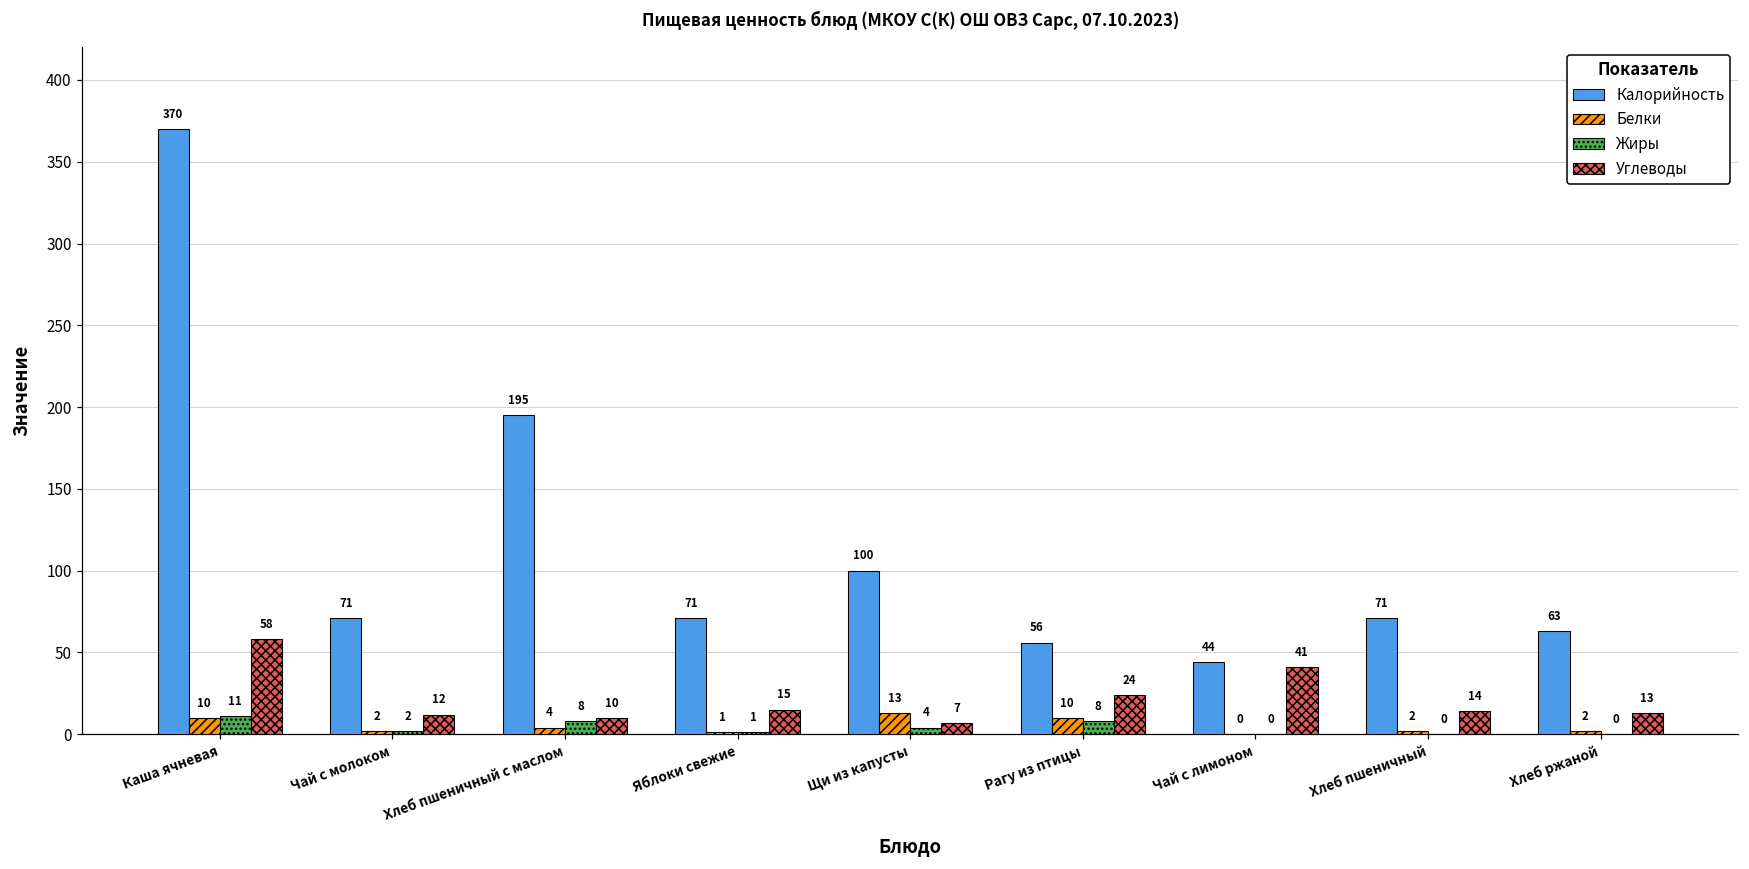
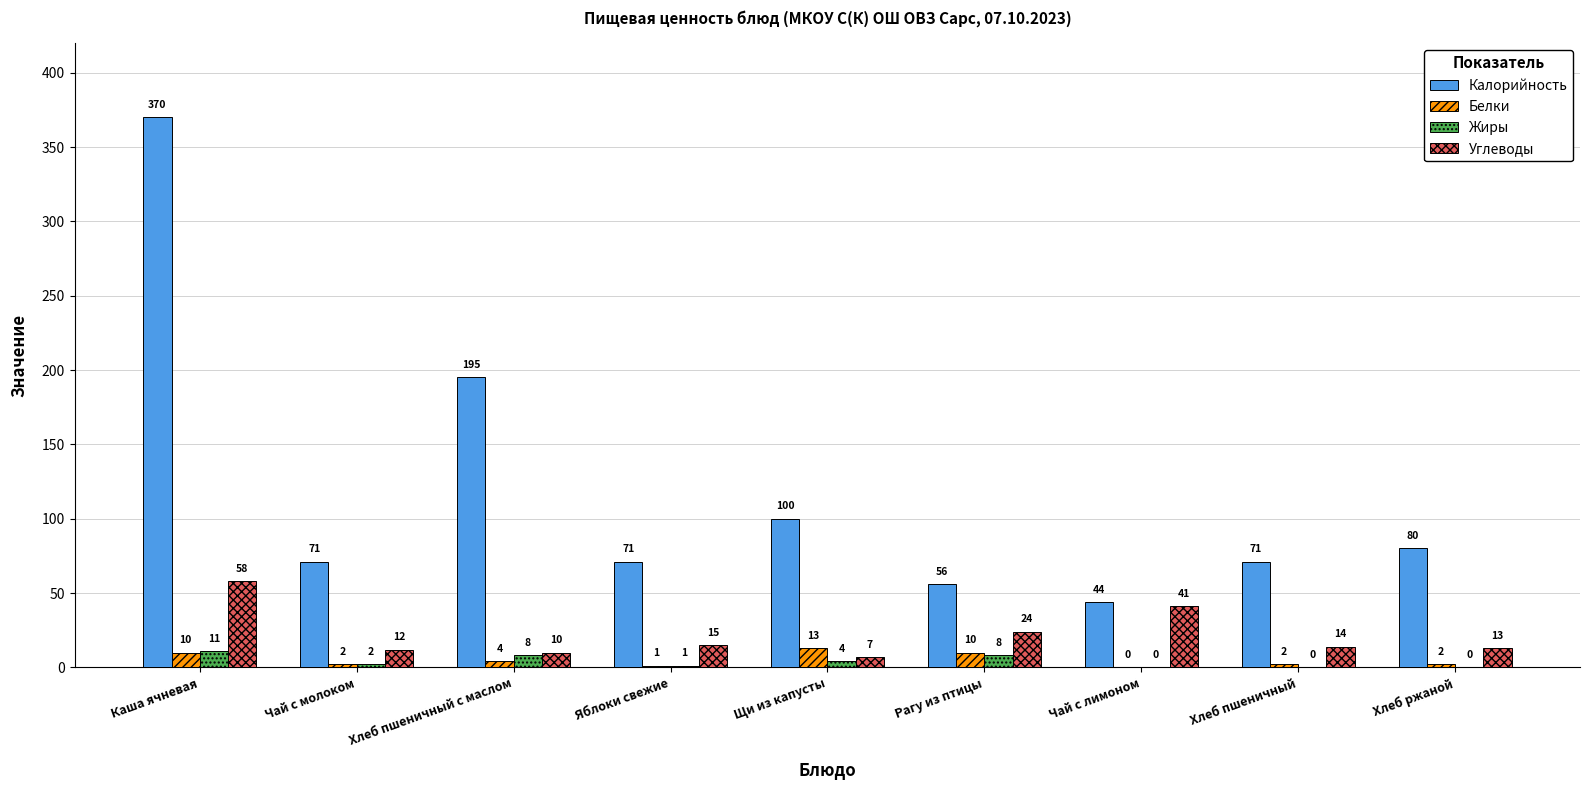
Калорийность, Хлеб ржаной: 63 -> 80
